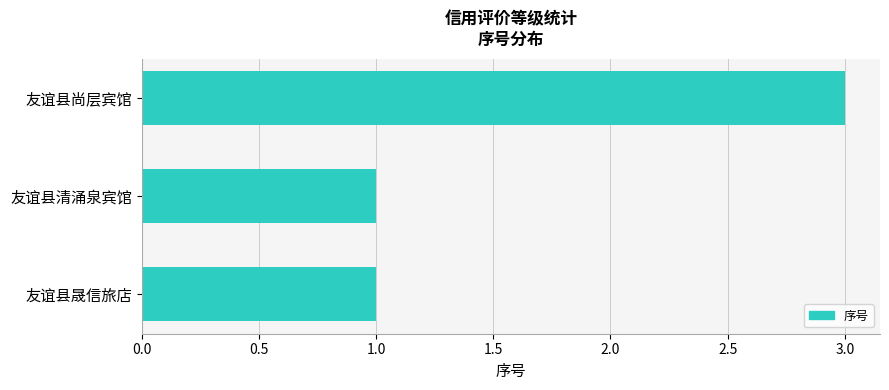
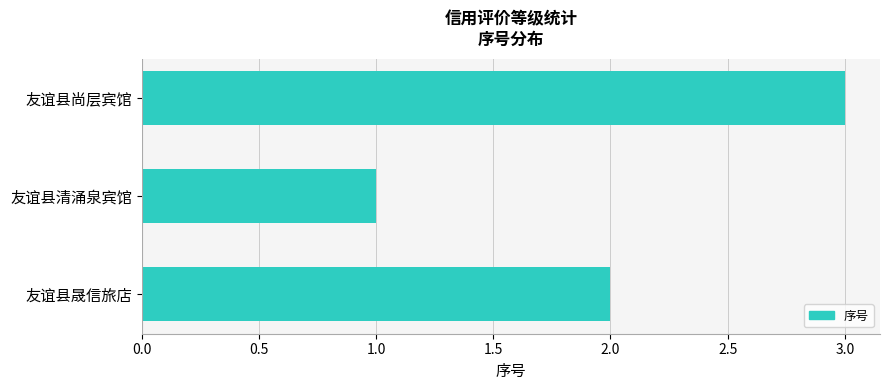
友谊县晟信旅店: 1 -> 2
